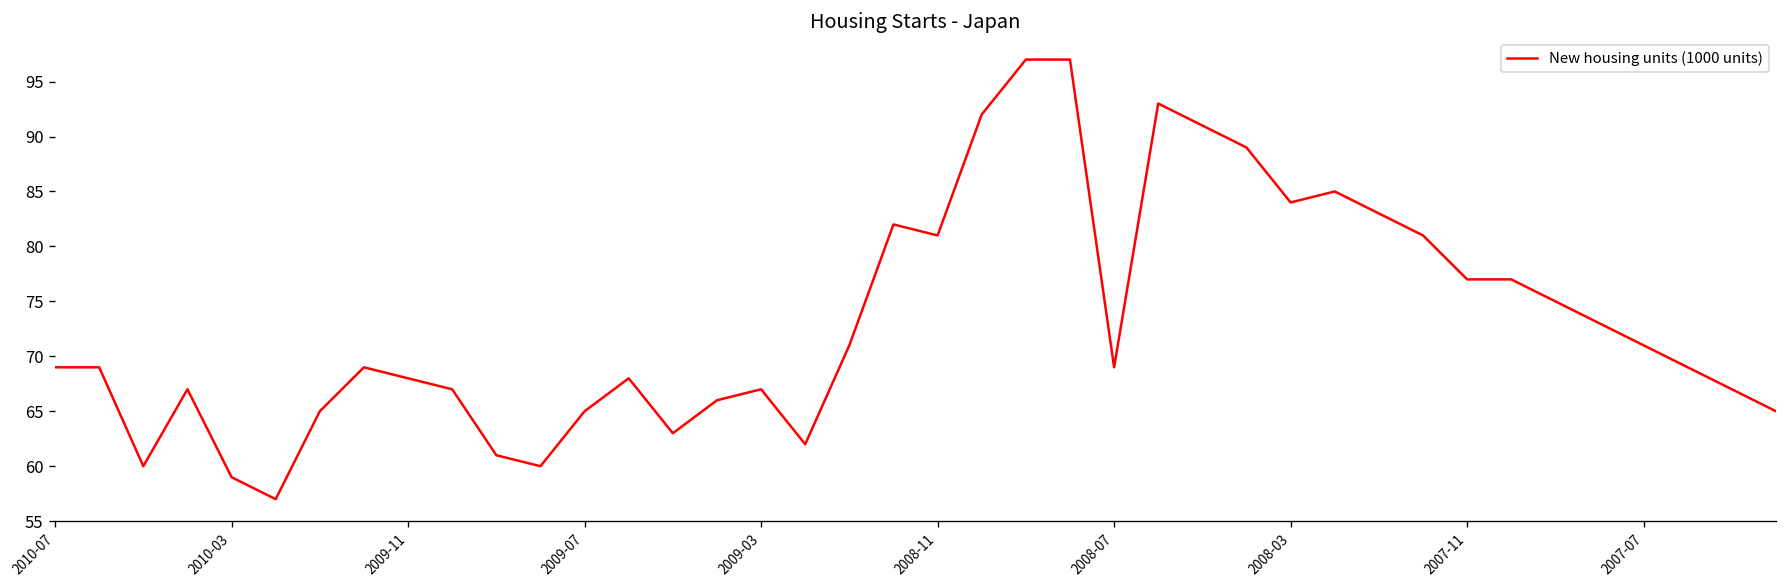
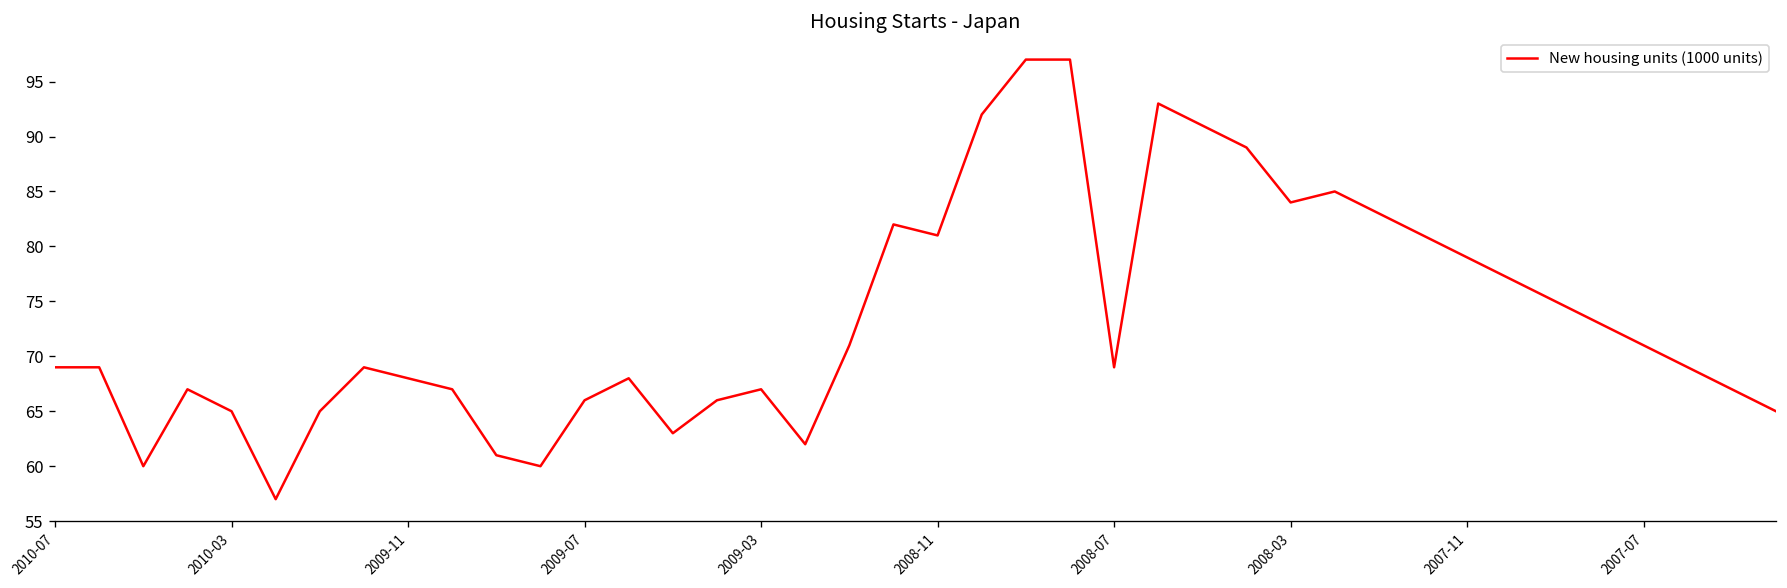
2010-03: 59 -> 65
2009-07: 65 -> 66
2007-11: 77 -> 79
